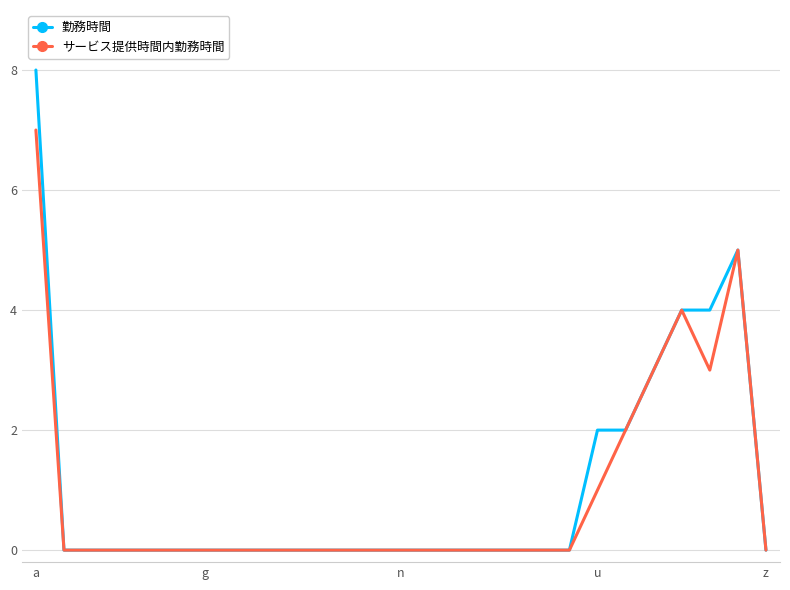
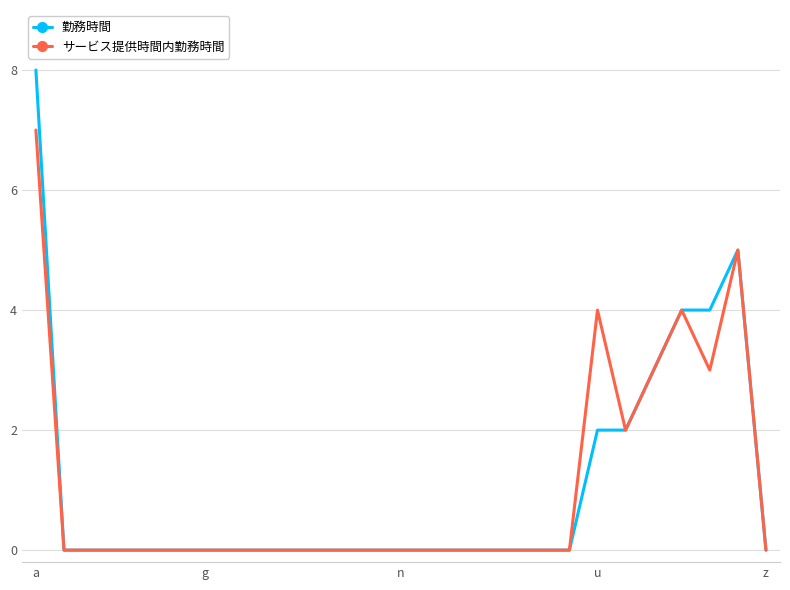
サービス提供時間内勤務時間, u: 1 -> 4
